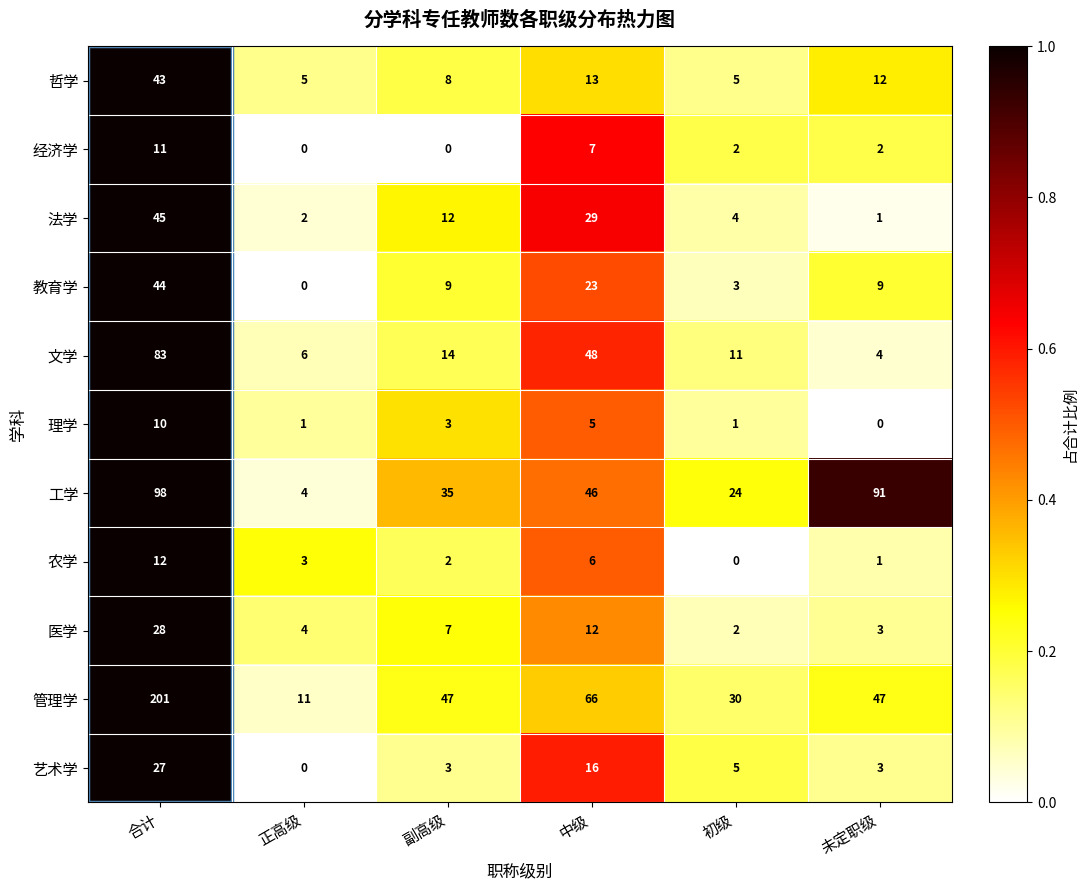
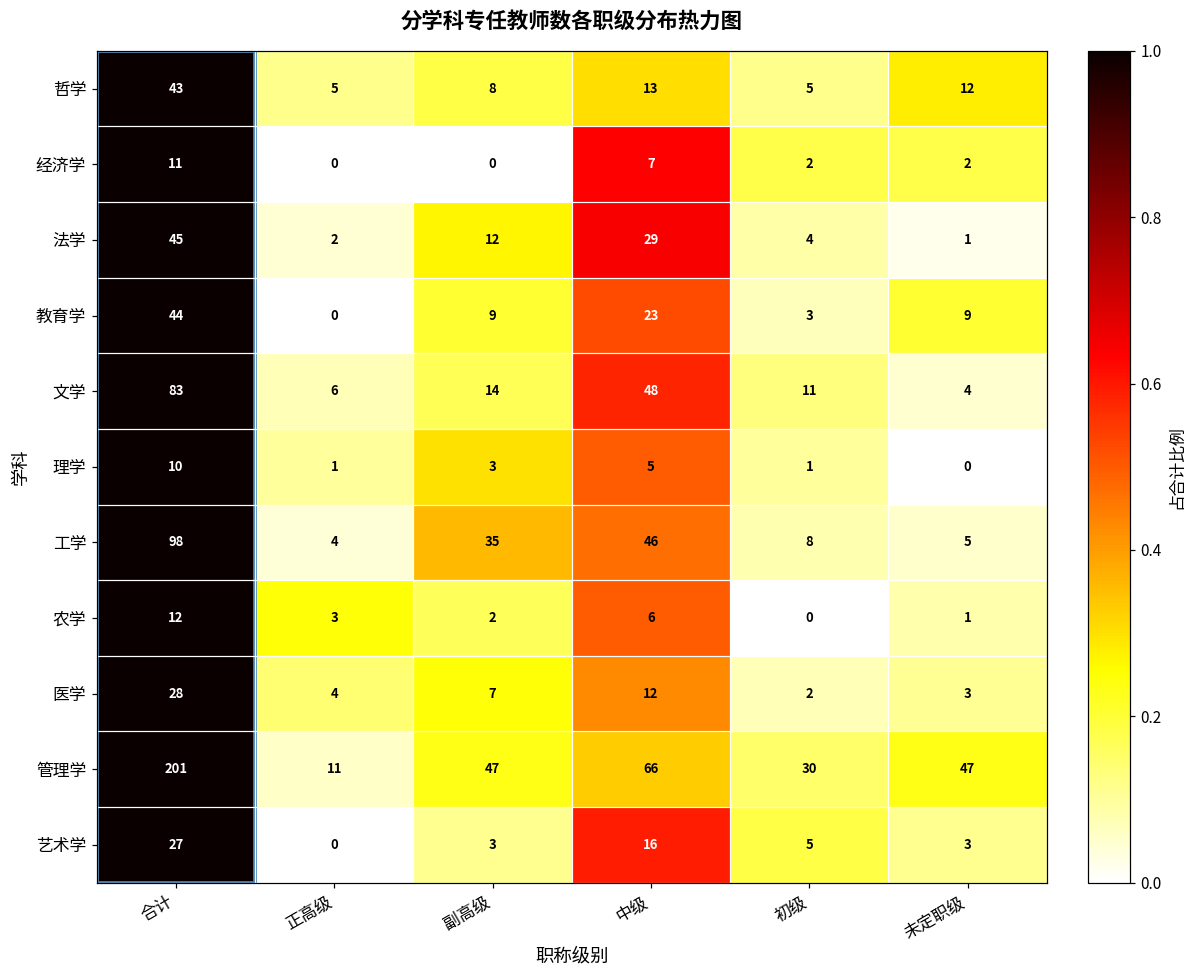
工学, 初级: 24 -> 8
工学, 未定职级: 91 -> 5
